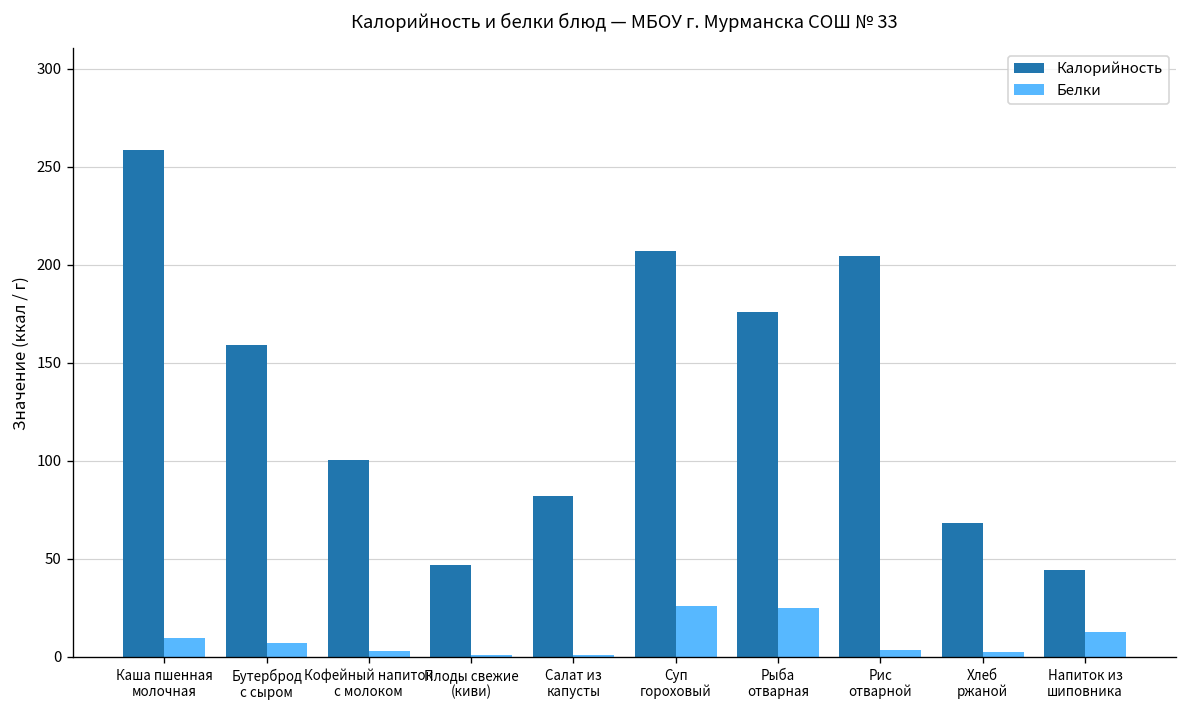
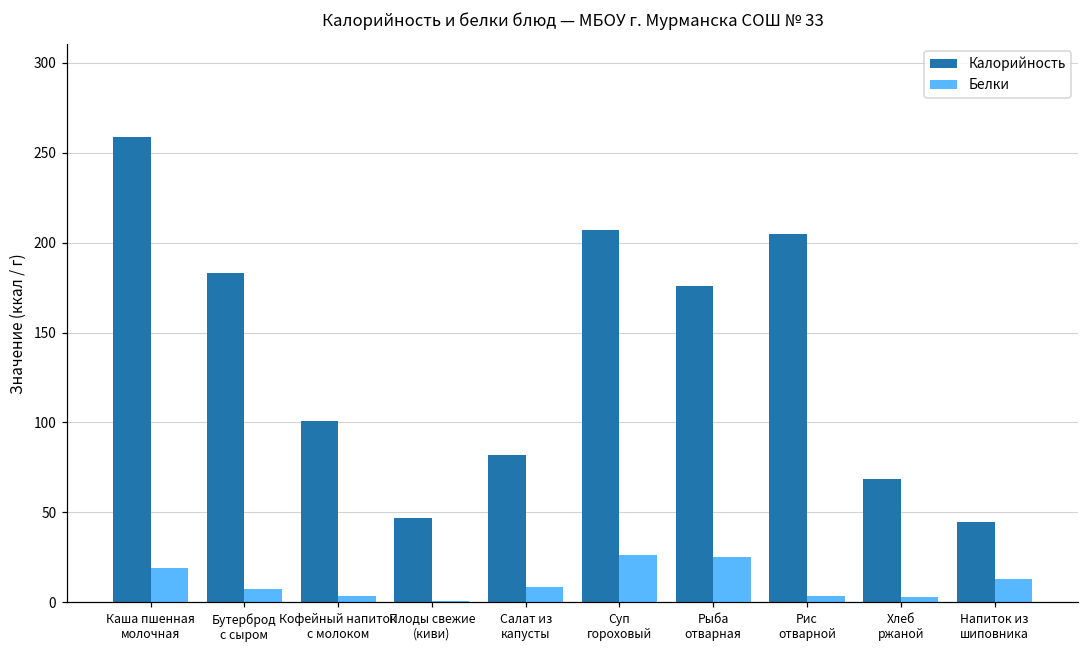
Белки, Каша пшенная молочная: 10 -> 19
Калорийность, Бутерброд с сыром: 159 -> 183
Белки, Салат из капусты: 1 -> 9
